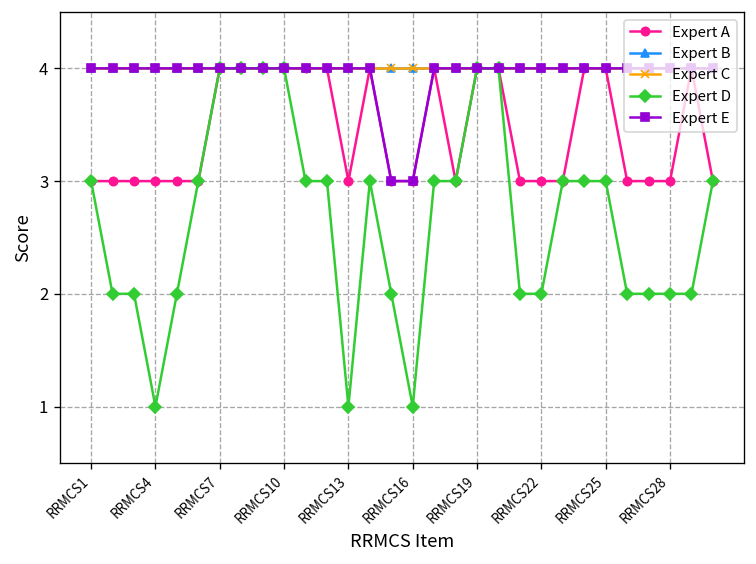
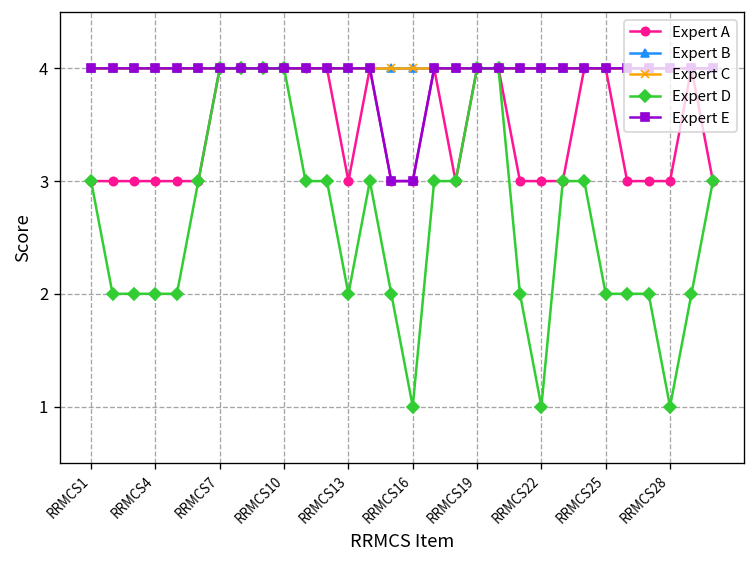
Expert D, RRMCS4: 1 -> 2
Expert D, RRMCS13: 1 -> 2
Expert D, RRMCS22: 2 -> 1
Expert D, RRMCS25: 3 -> 2
Expert D, RRMCS28: 2 -> 1
